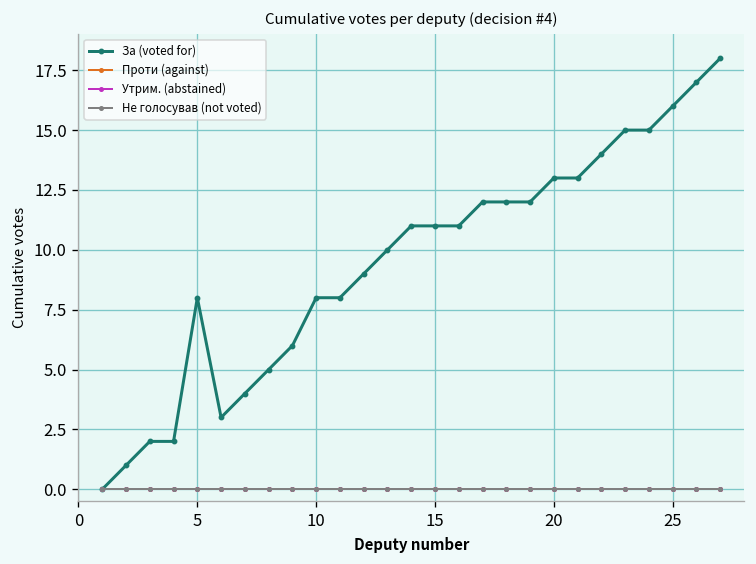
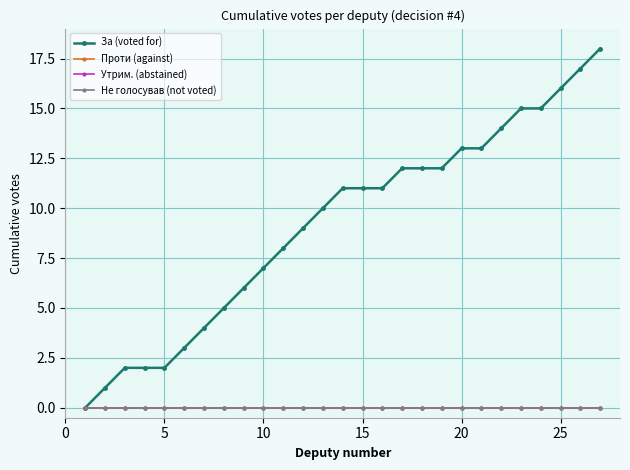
За (voted for), 5: 8 -> 2
За (voted for), 10: 8 -> 7
